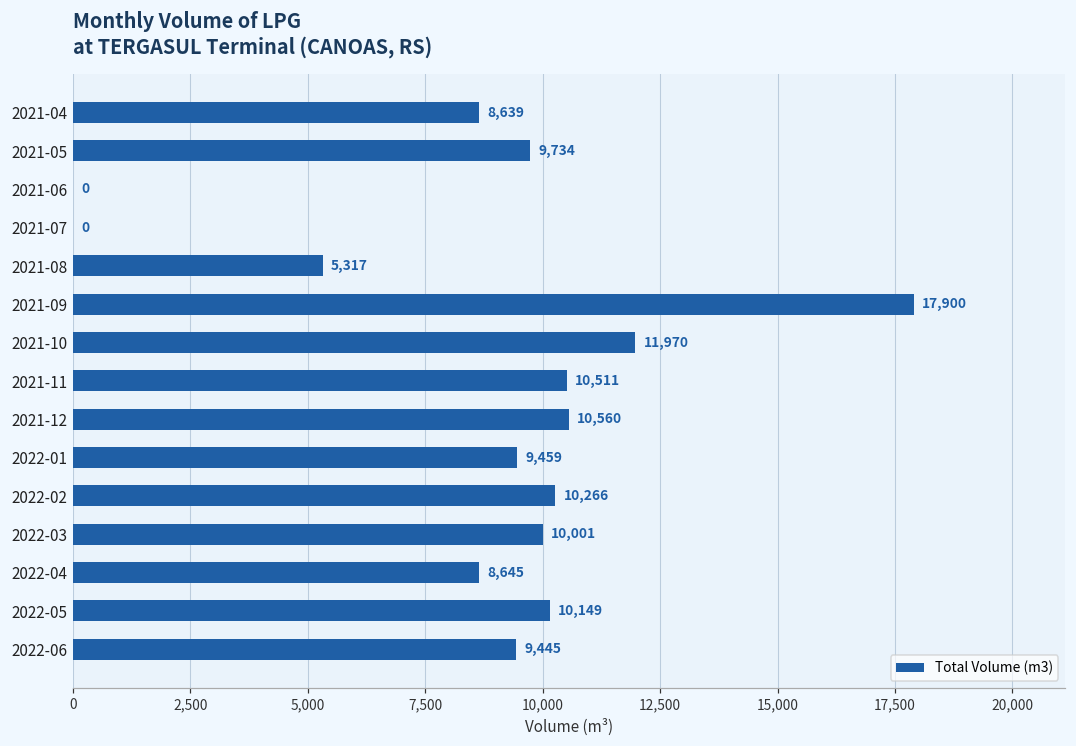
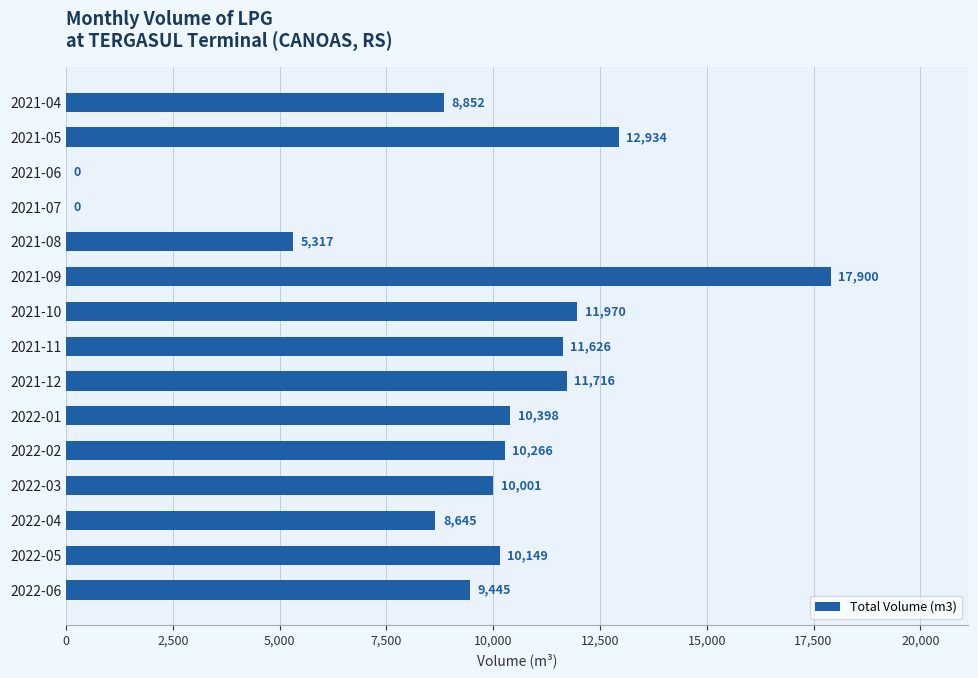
2021-04: 8,639 -> 8,852
2021-05: 9,734 -> 12,934
2021-11: 10,511 -> 11,626
2021-12: 10,560 -> 11,716
2022-01: 9,459 -> 10,398
